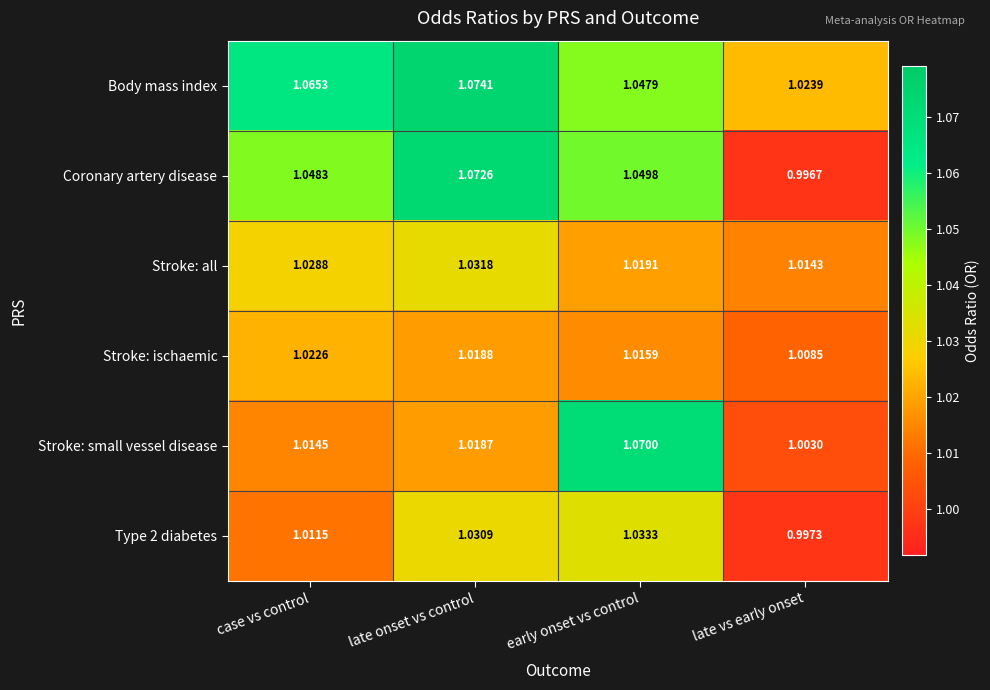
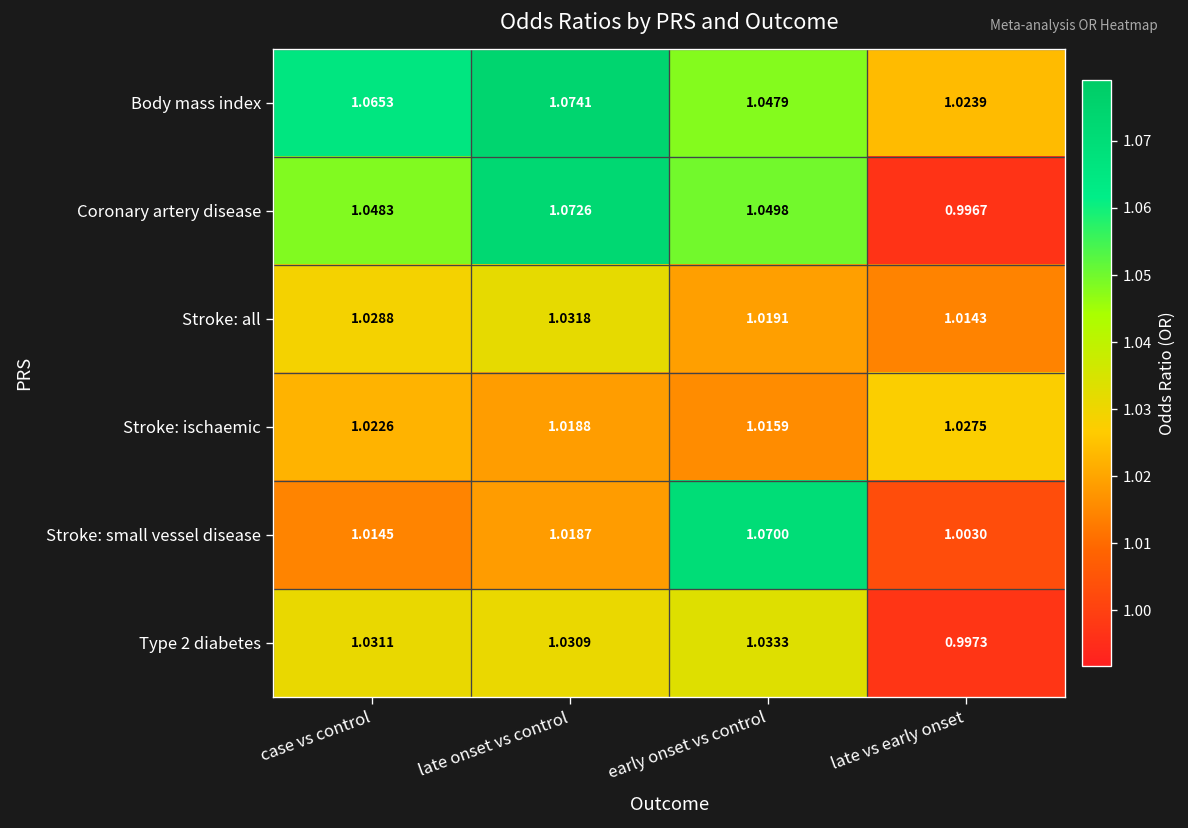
Stroke: ischaemic, late vs early onset: 1.0085 -> 1.0275
Type 2 diabetes, case vs control: 1.0115 -> 1.0311
